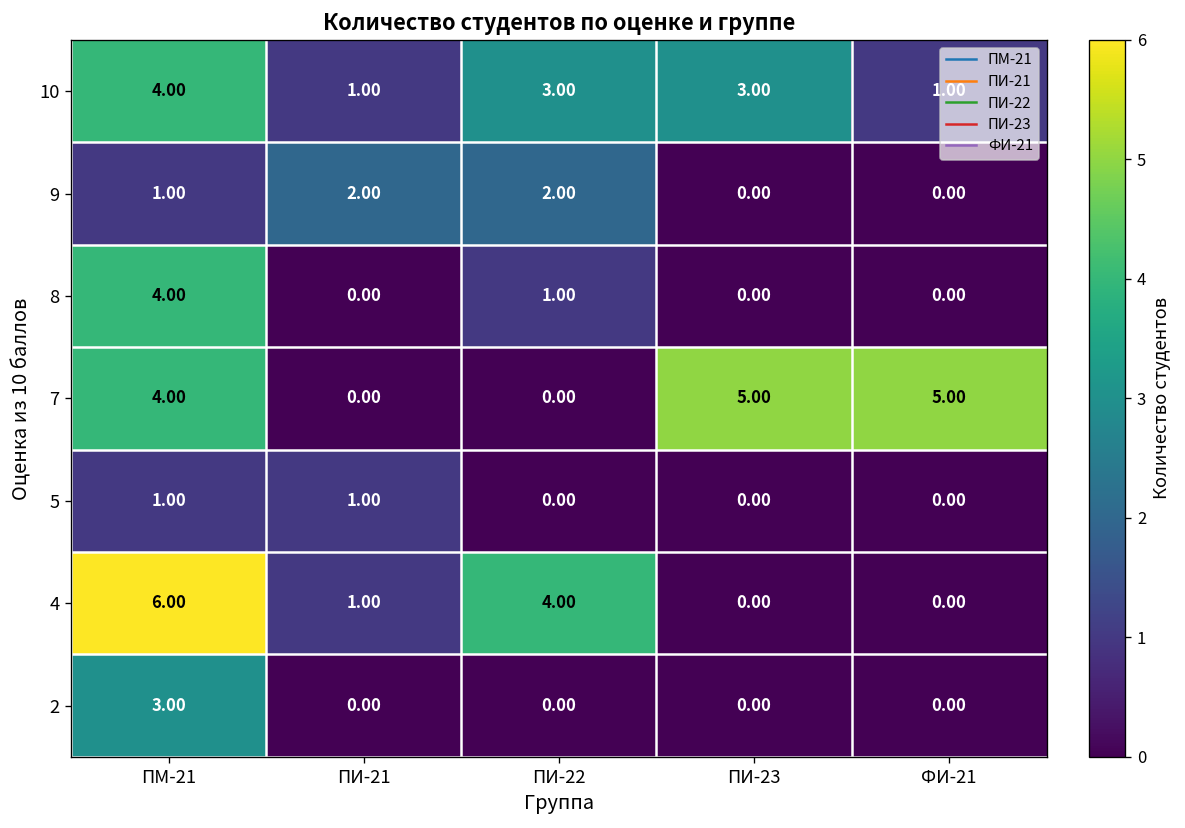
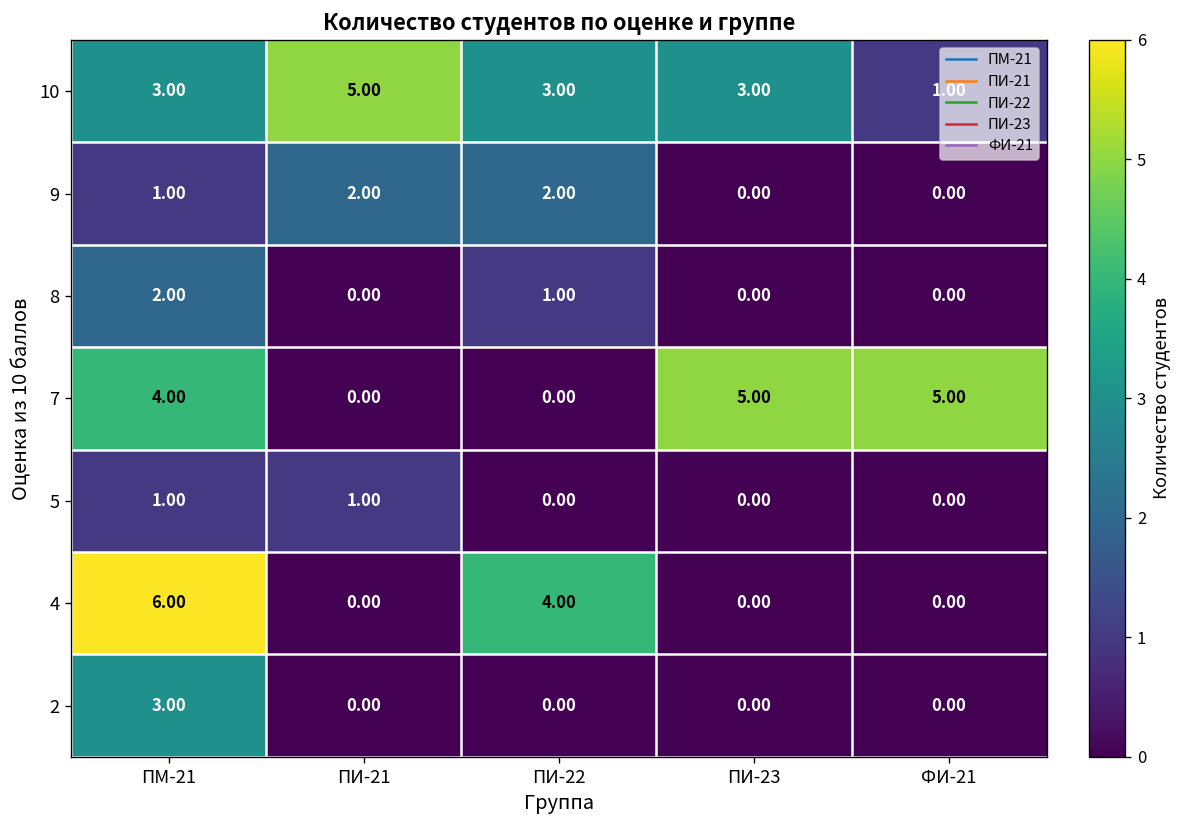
10, ПМ-21: 4.00 -> 3.00
10, ПИ-21: 1.00 -> 5.00
8, ПМ-21: 4.00 -> 2.00
4, ПИ-21: 1.00 -> 0.00
